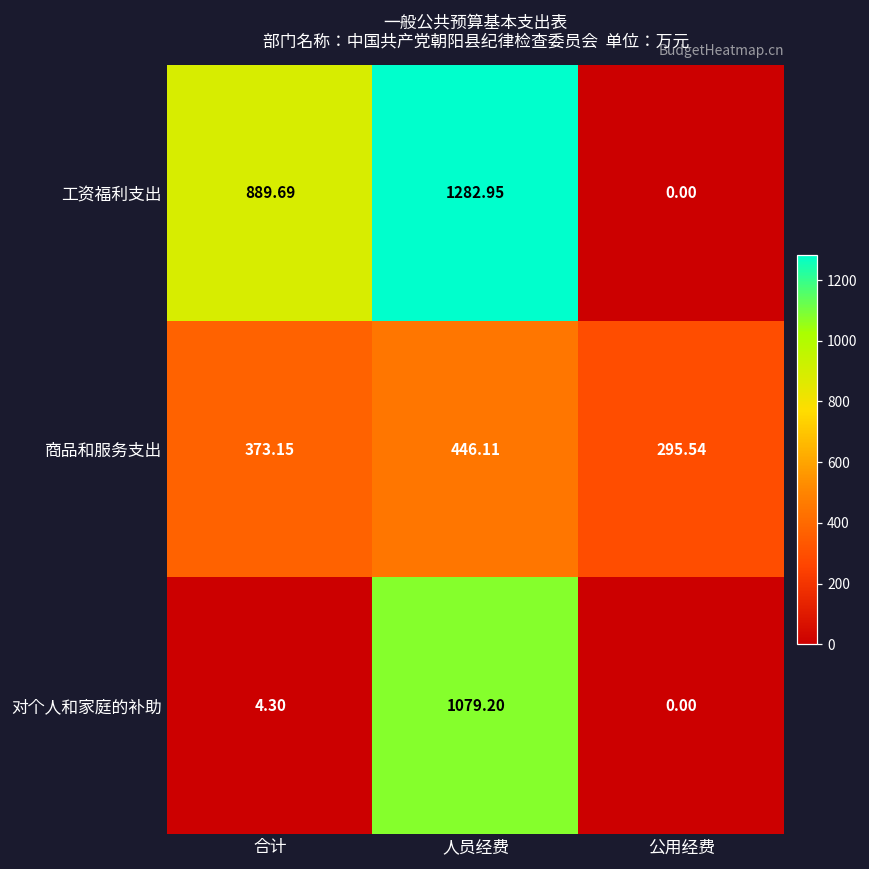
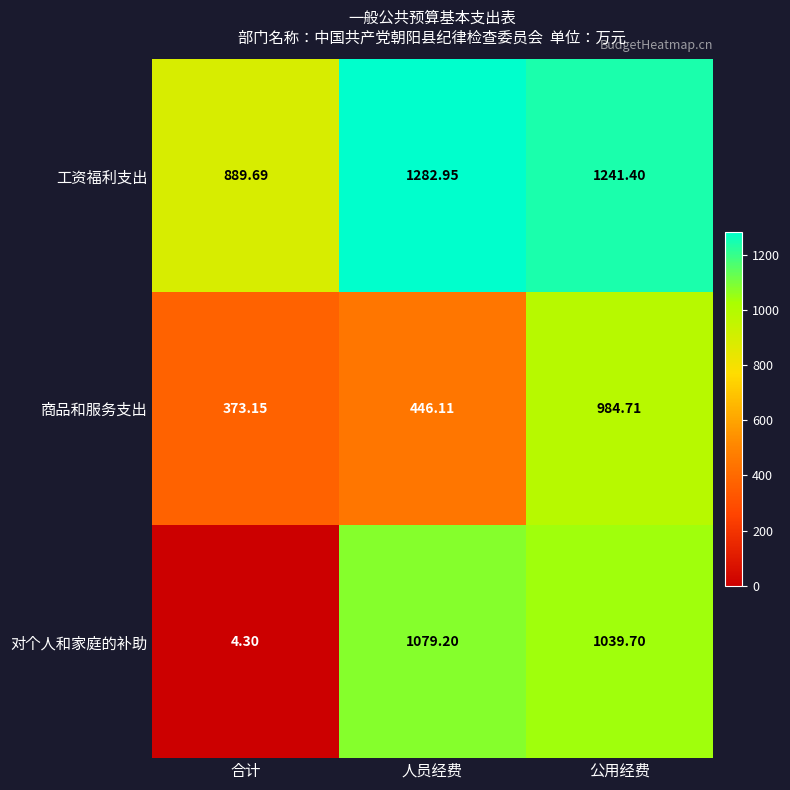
工资福利支出, 公用经费: 0.00 -> 1241.40
商品和服务支出, 公用经费: 295.54 -> 984.71
对个人和家庭的补助, 公用经费: 0.00 -> 1039.70
